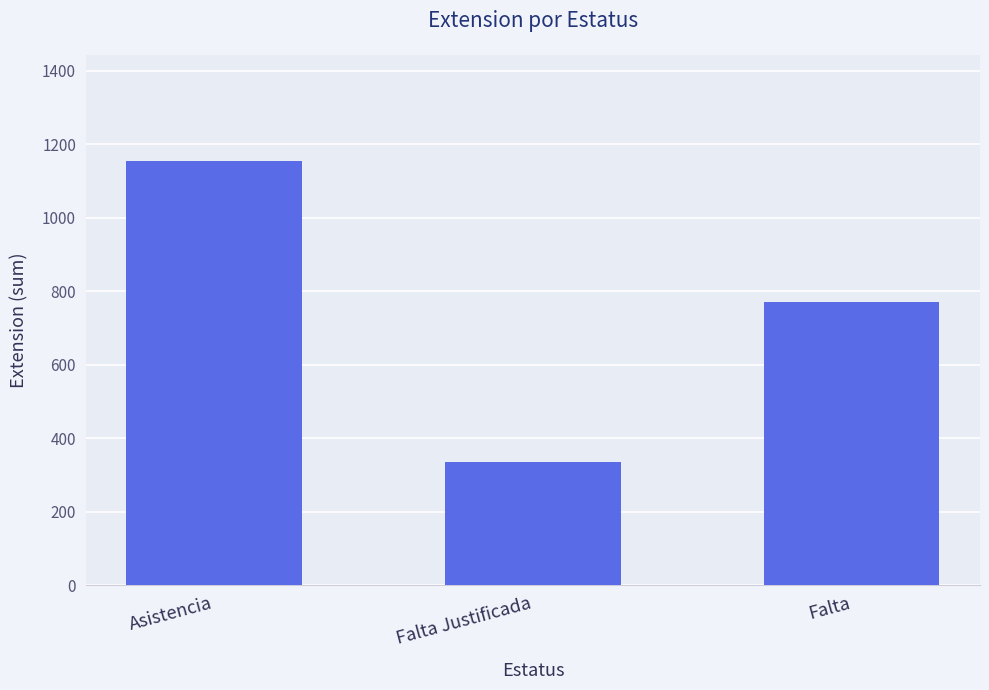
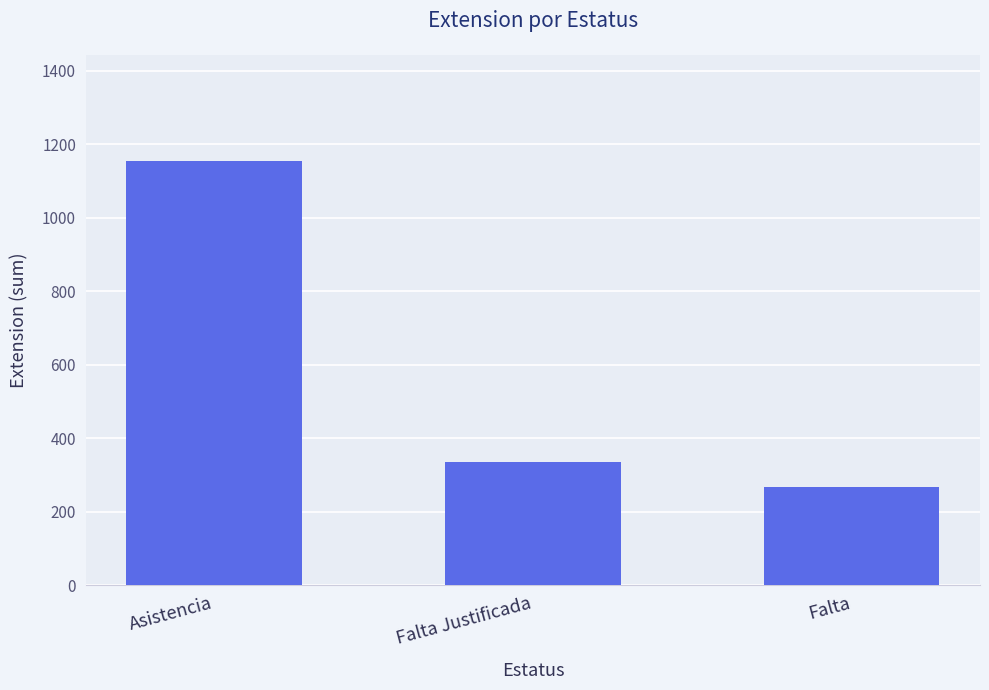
Falta: 770 -> 270
